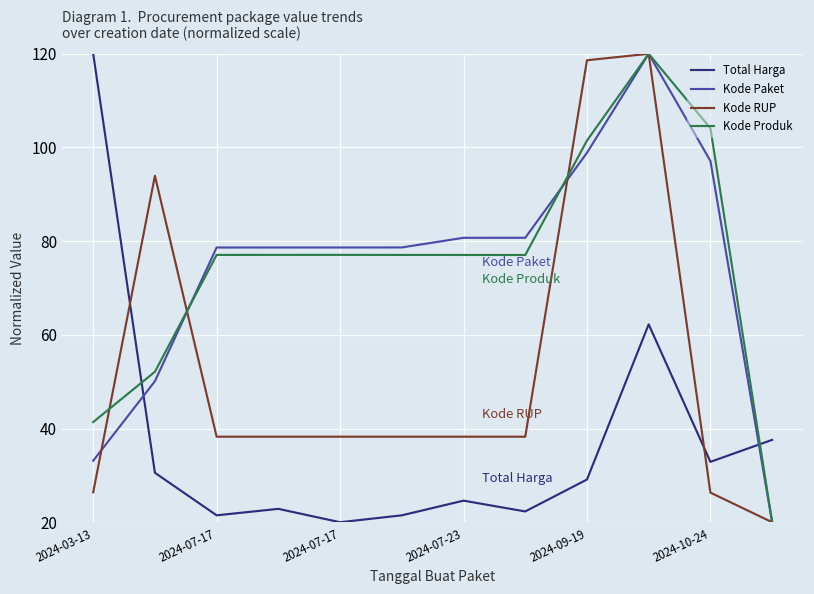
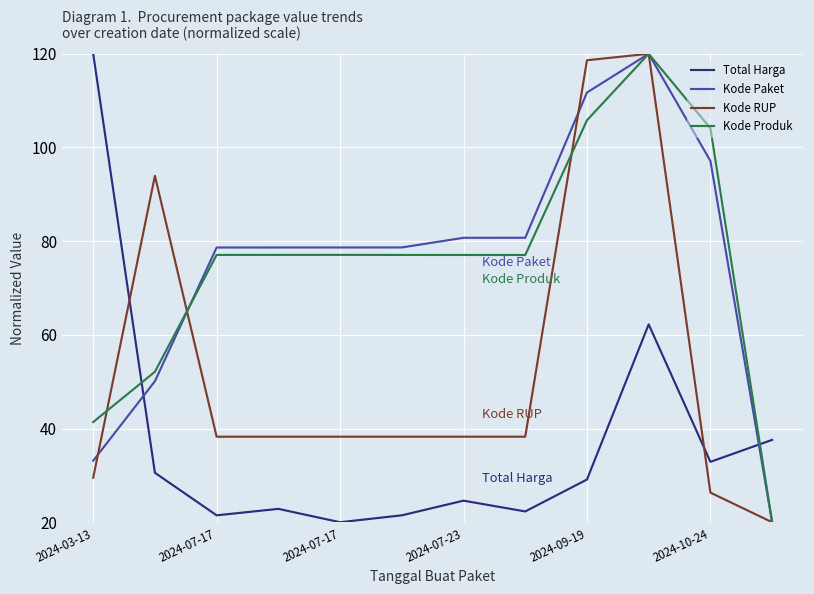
Kode RUP, 2024-03-13: 26 -> 30
Kode Paket, 2024-09-19: 99 -> 112
Kode Produk, 2024-09-19: 101 -> 106
